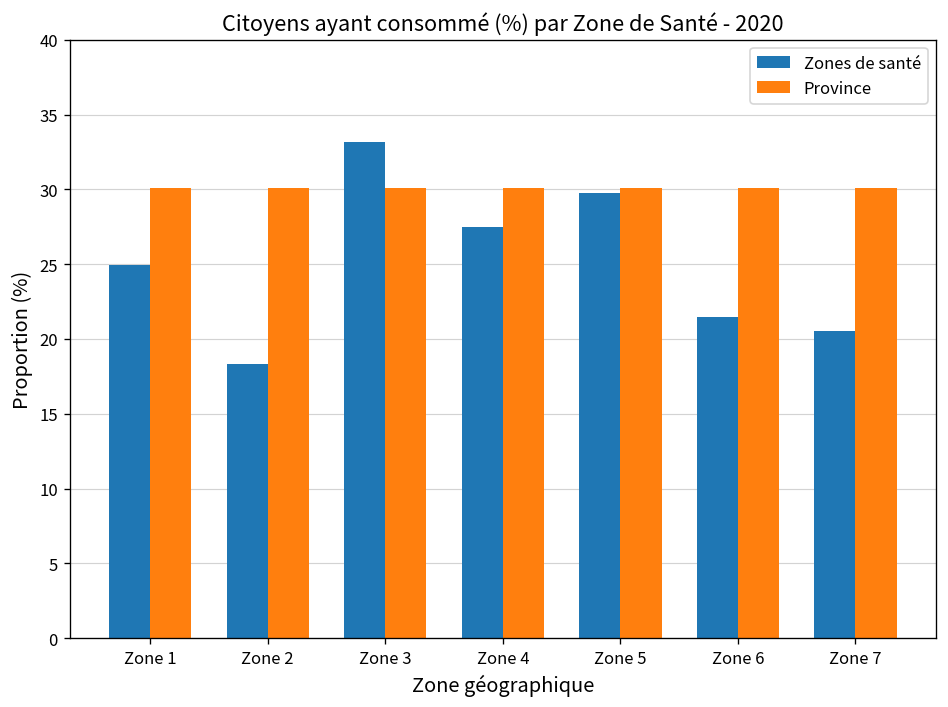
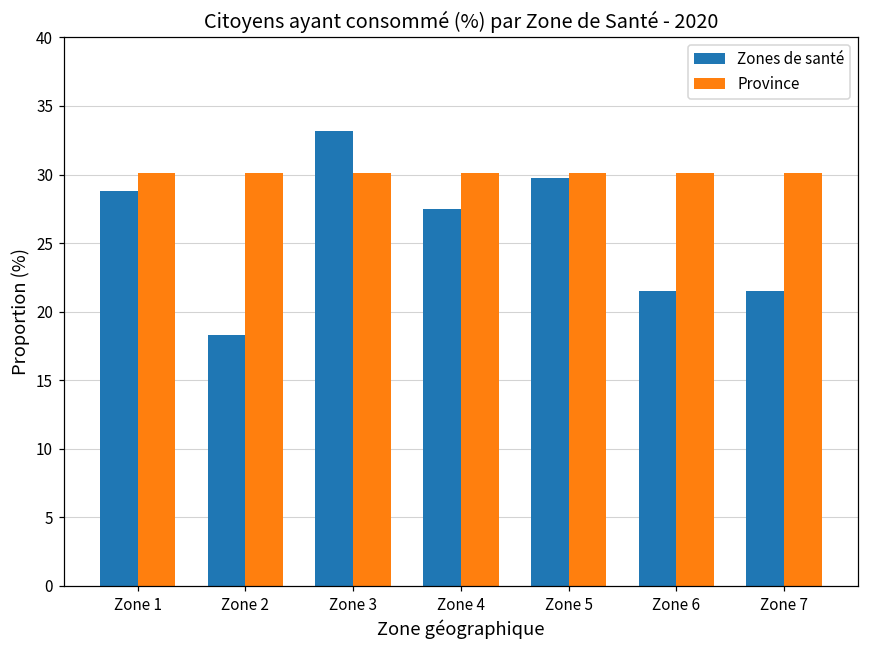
Zones de santé, Zone 1: 24.9 -> 28.8
Zones de santé, Zone 7: 20.5 -> 21.5
